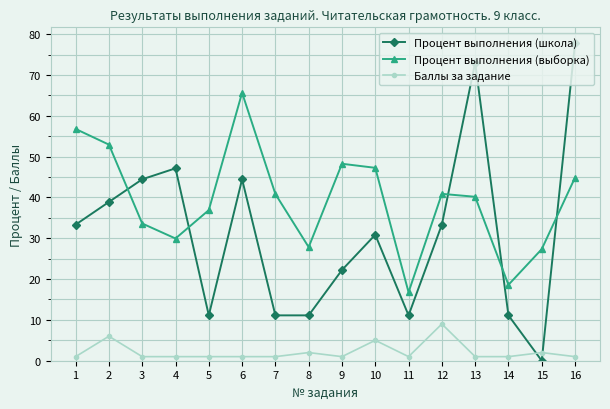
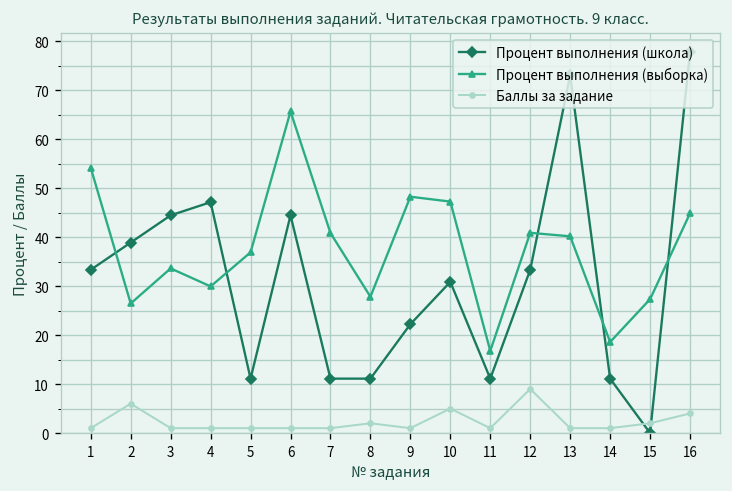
Процент выполнения (выборка), 1: 57 -> 54
Процент выполнения (выборка), 2: 53 -> 26
Баллы за задание, 16: 1 -> 4
